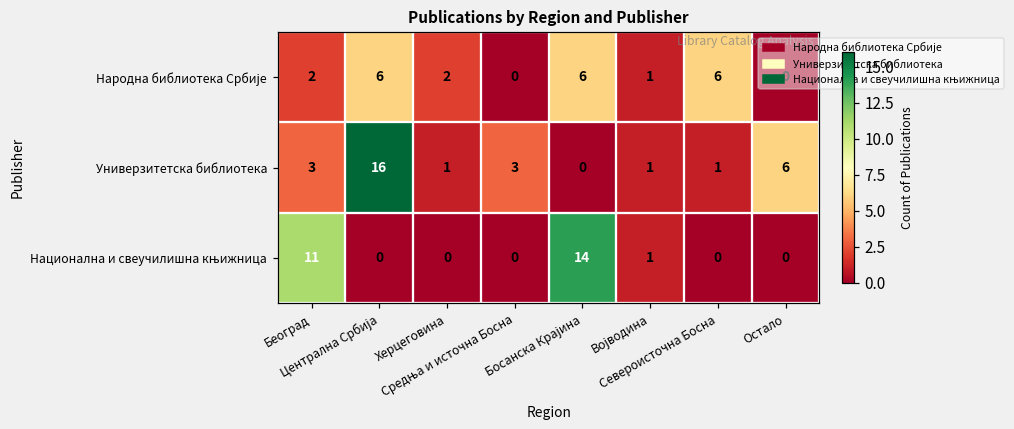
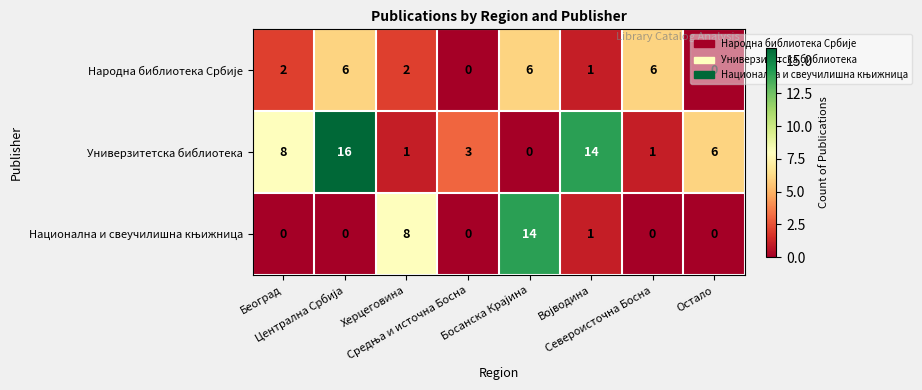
Универзитетска библиотека, Београд: 3 -> 8
Универзитетска библиотека, Војводина: 1 -> 14
Национална и свеучилишна књижница, Београд: 11 -> 0
Национална и свеучилишна књижница, Херцеговина: 0 -> 8
